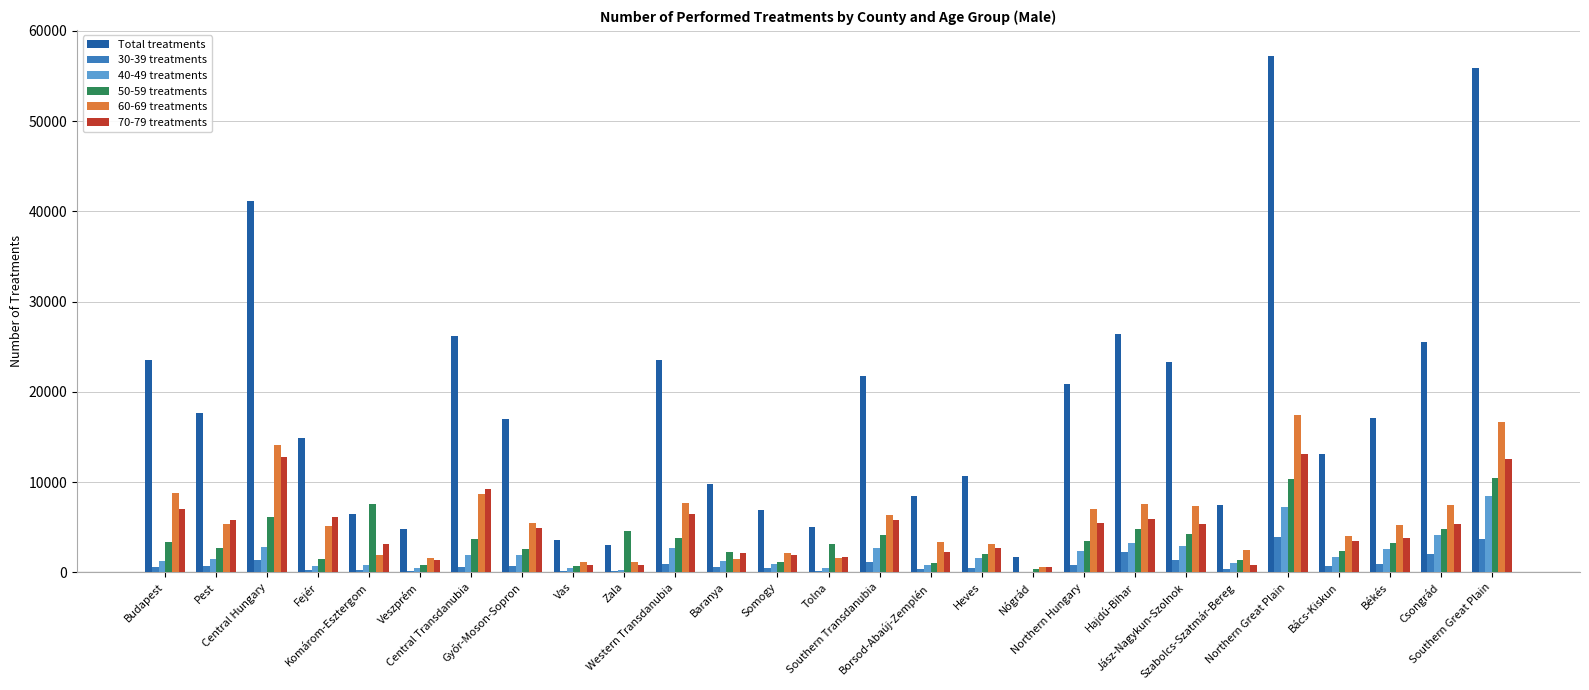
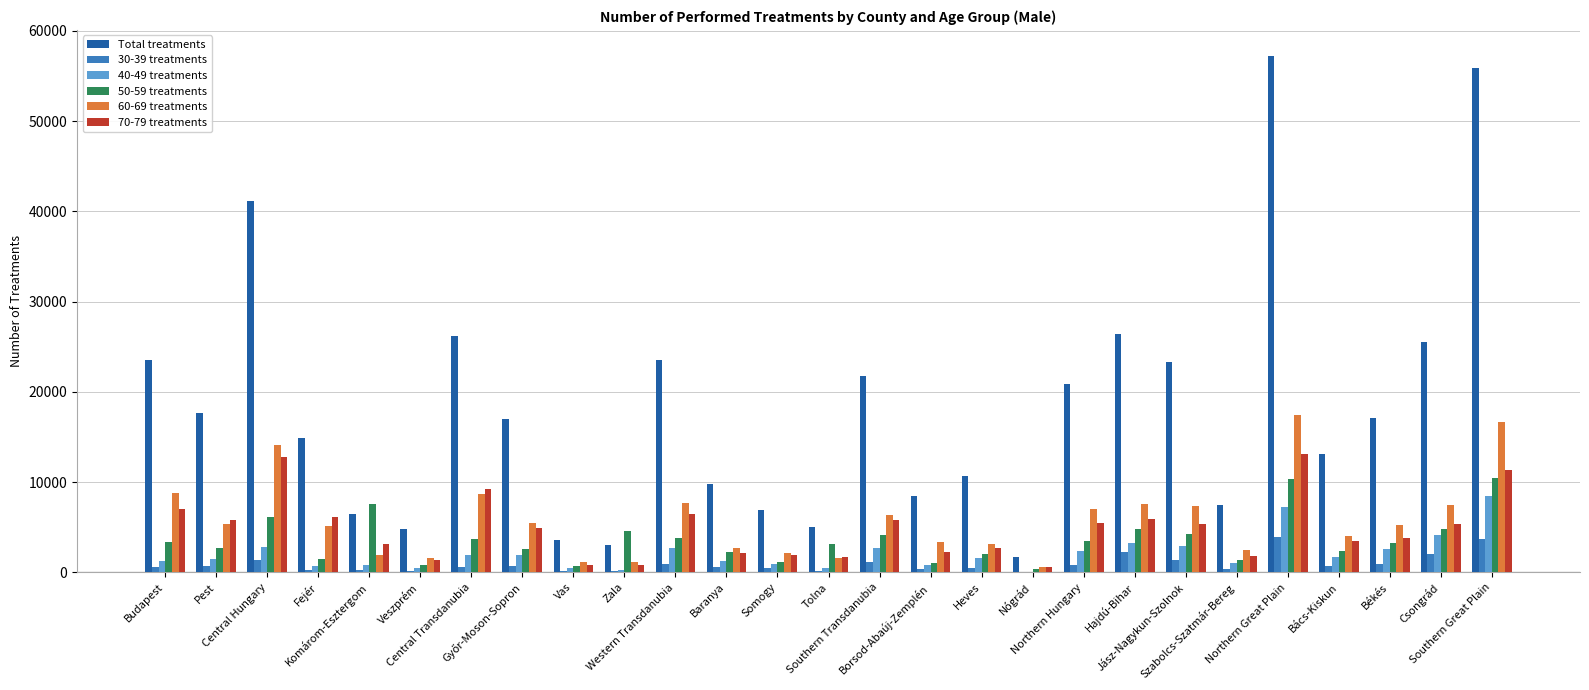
60-69 treatments, Baranya: 2000 -> 3000
70-79 treatments, Szabolcs-Szatmár-Bereg: 1000 -> 2000
70-79 treatments, Southern Great Plain: 13000 -> 11000
